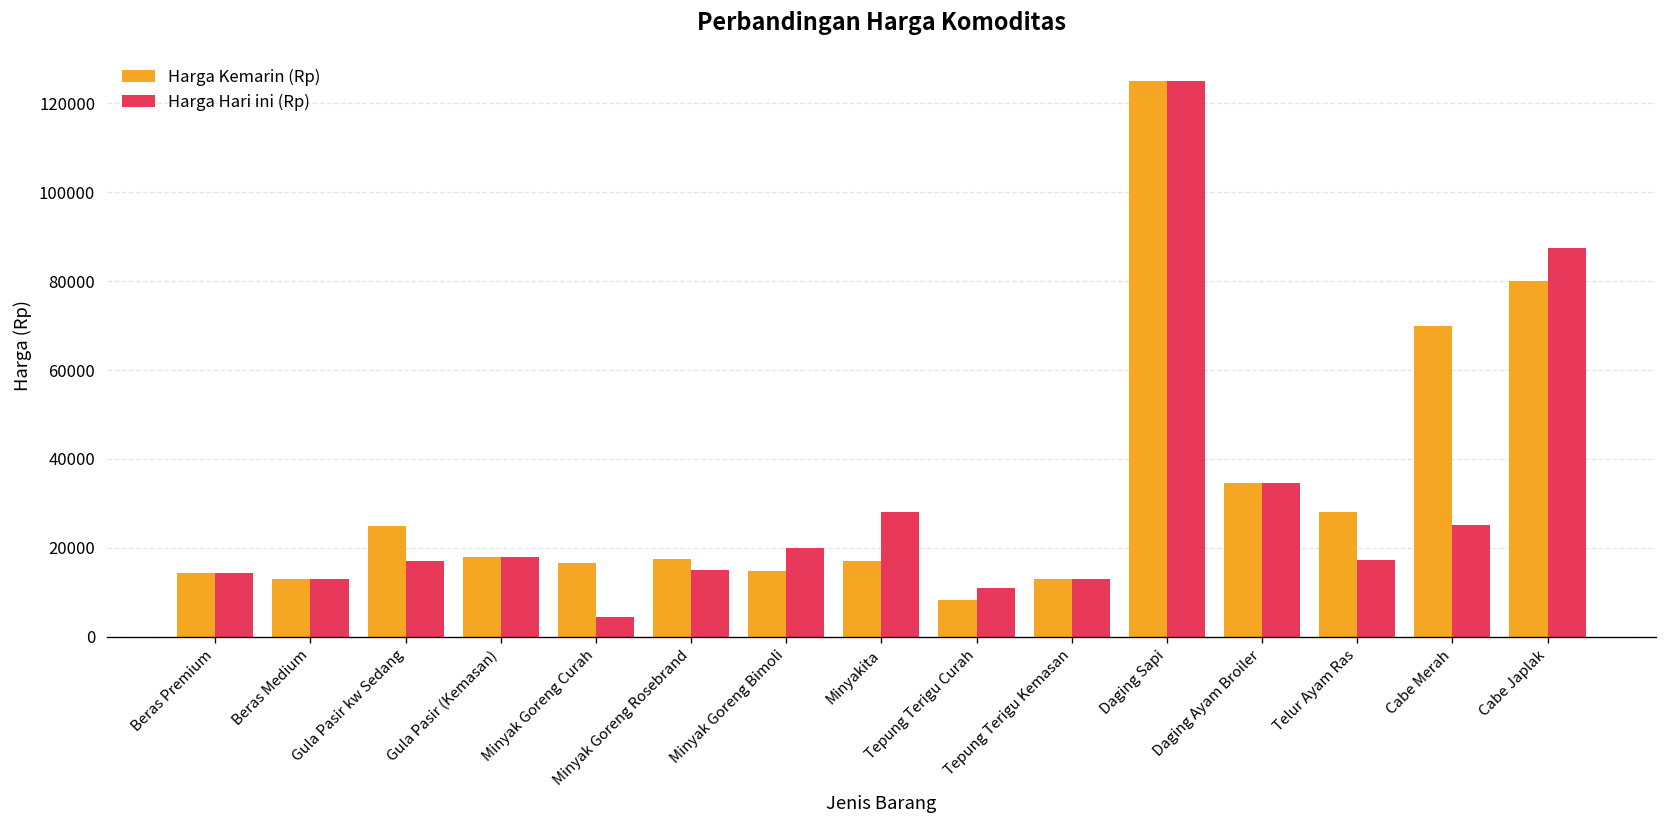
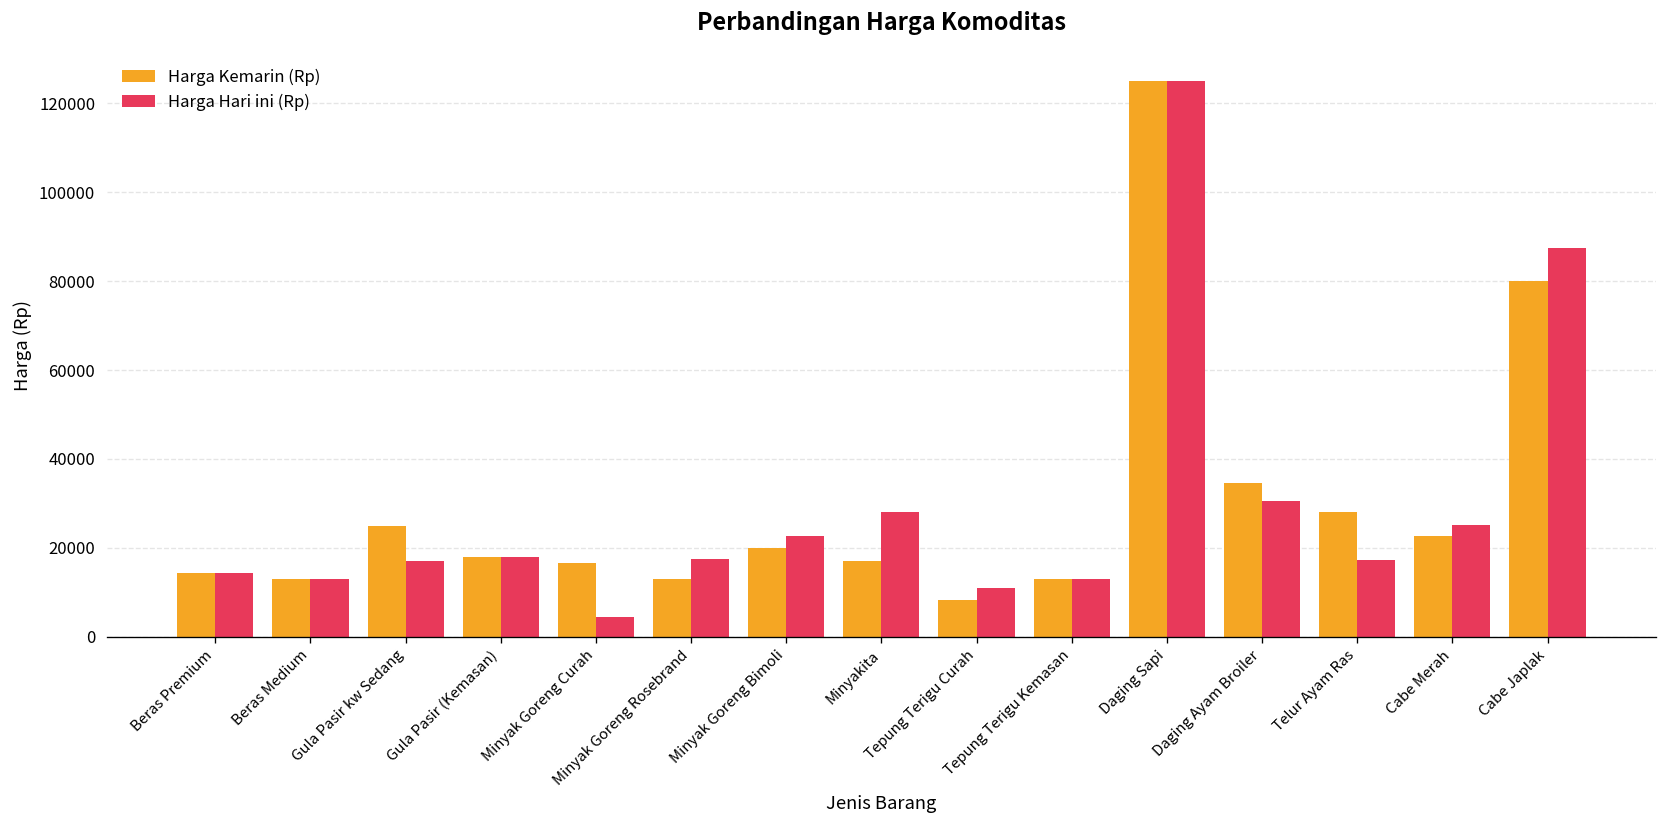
Harga Kemarin (Rp), Minyak Goreng Rosebrand: 18000 -> 13000
Harga Hari ini (Rp), Minyak Goreng Rosebrand: 15000 -> 18000
Harga Kemarin (Rp), Minyak Goreng Bimoli: 15000 -> 20000
Harga Hari ini (Rp), Minyak Goreng Bimoli: 20000 -> 23000
Harga Hari ini (Rp), Daging Ayam Broiler: 35000 -> 31000
Harga Kemarin (Rp), Cabe Merah: 70000 -> 23000
